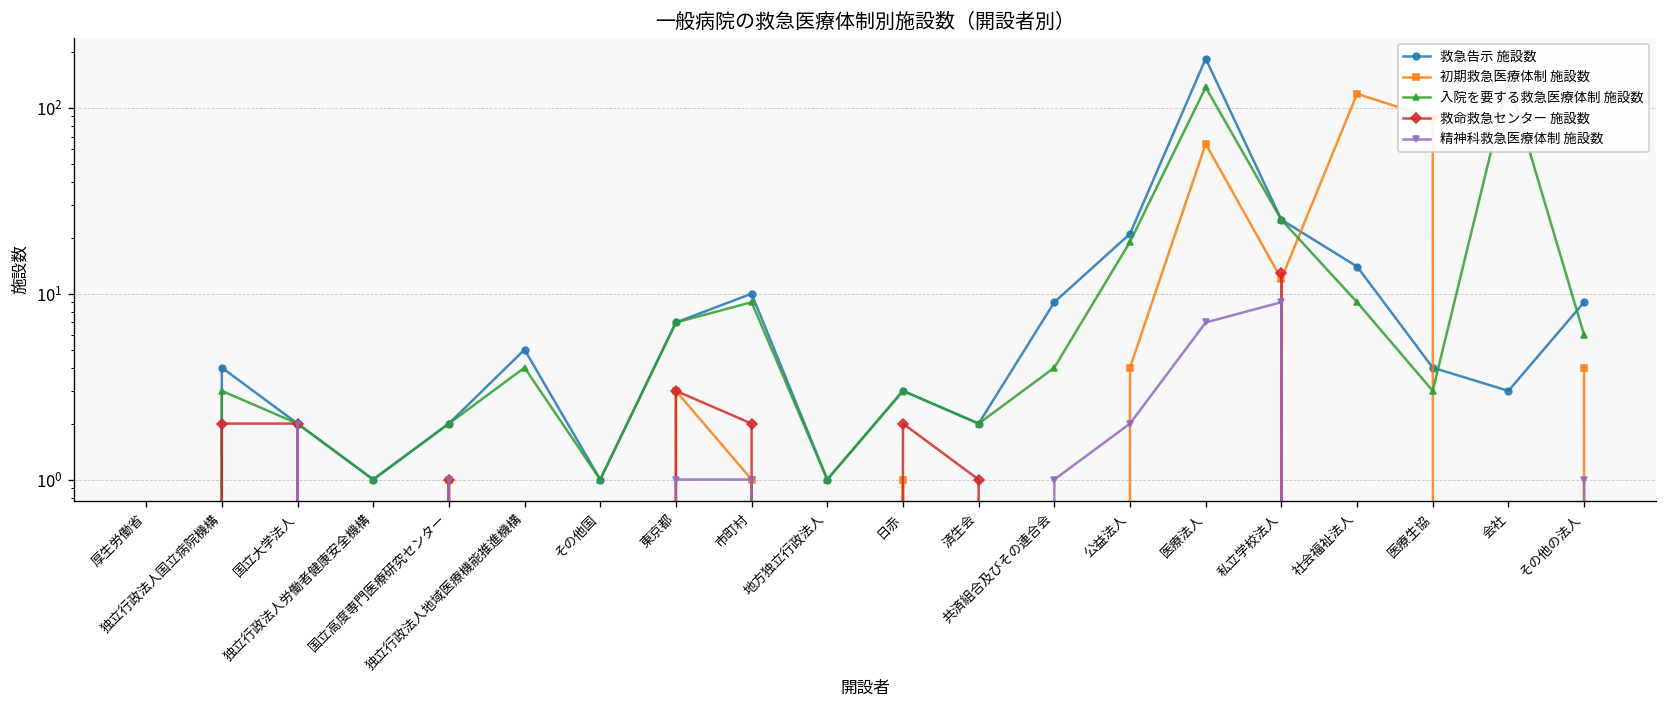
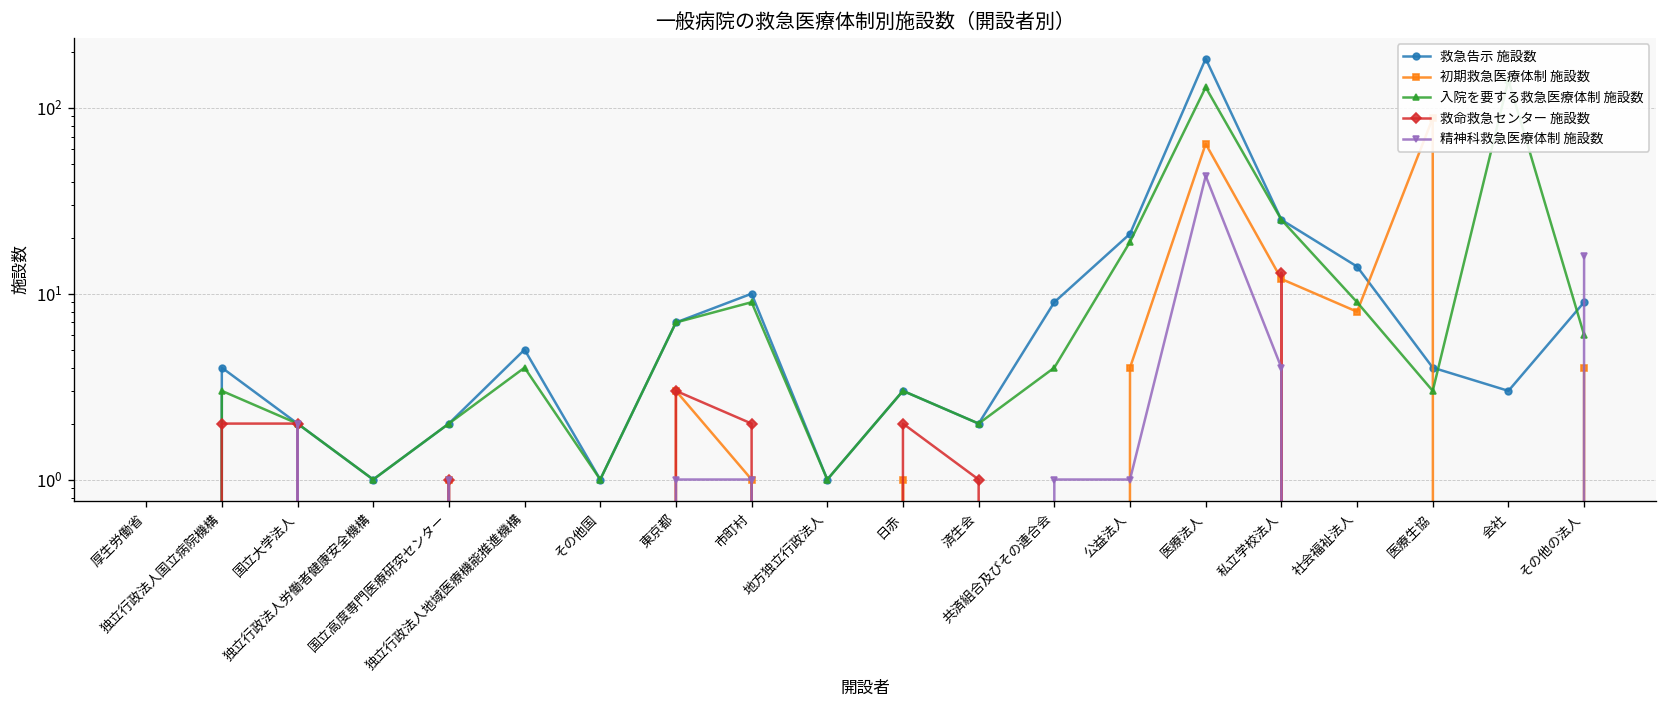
精神科救急医療体制 施設数, 公益法人: 2 -> 1
精神科救急医療体制 施設数, 医療法人: 7 -> 43
精神科救急医療体制 施設数, 私立学校法人: 9 -> 4
初期救急医療体制 施設数, 社会福祉法人: 120 -> 8
精神科救急医療体制 施設数, その他の法人: 1 -> 16
